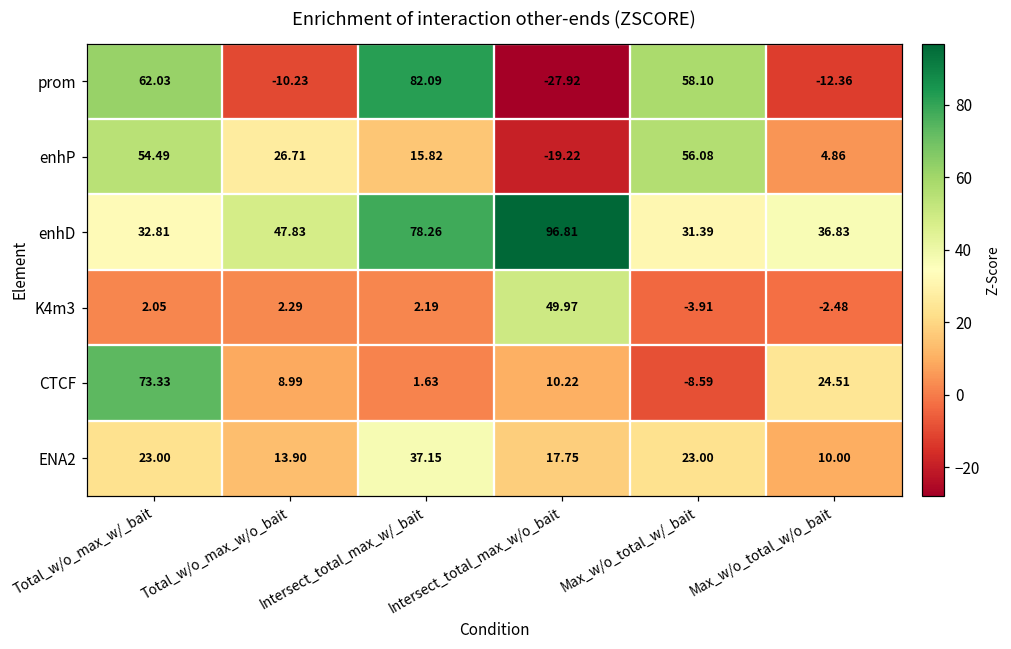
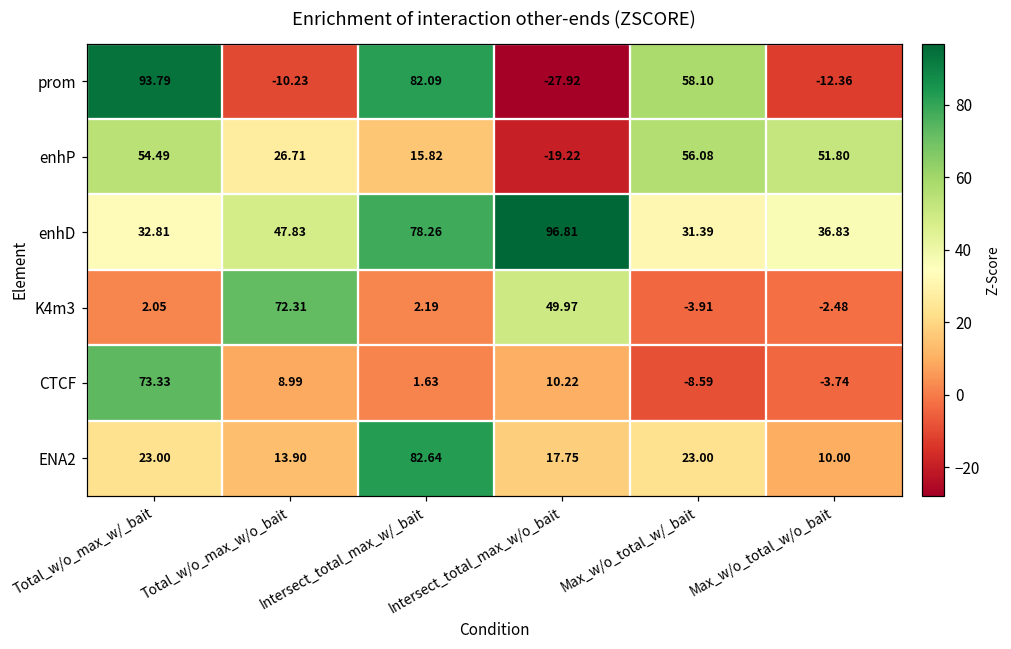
prom, Total_w/o_max_w/_bait: 62.03 -> 93.79
enhP, Max_w/o_total_w/o_bait: 4.86 -> 51.80
K4m3, Total_w/o_max_w/o_bait: 2.29 -> 72.31
CTCF, Max_w/o_total_w/o_bait: 24.51 -> -3.74
ENA2, Intersect_total_max_w/_bait: 37.15 -> 82.64
